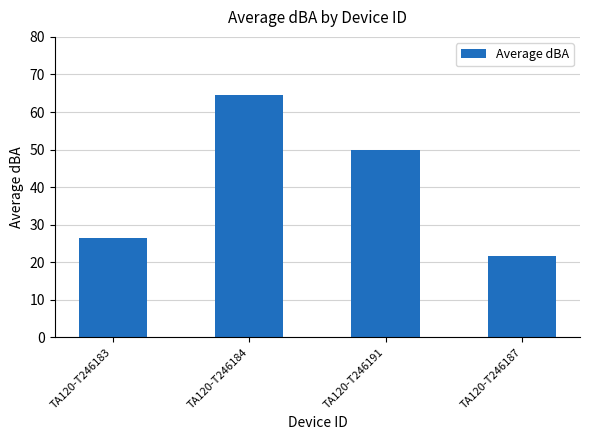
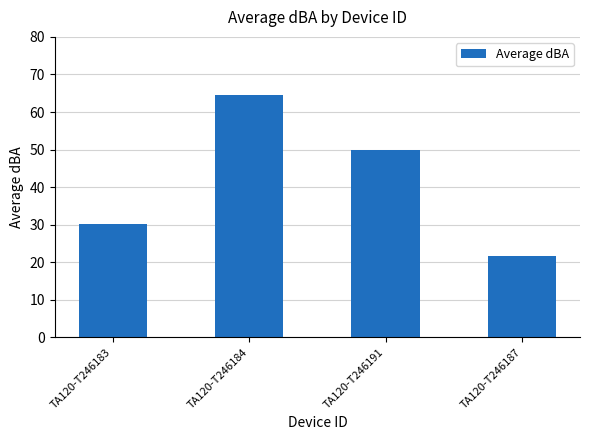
TA120-T246183: 27 -> 30
